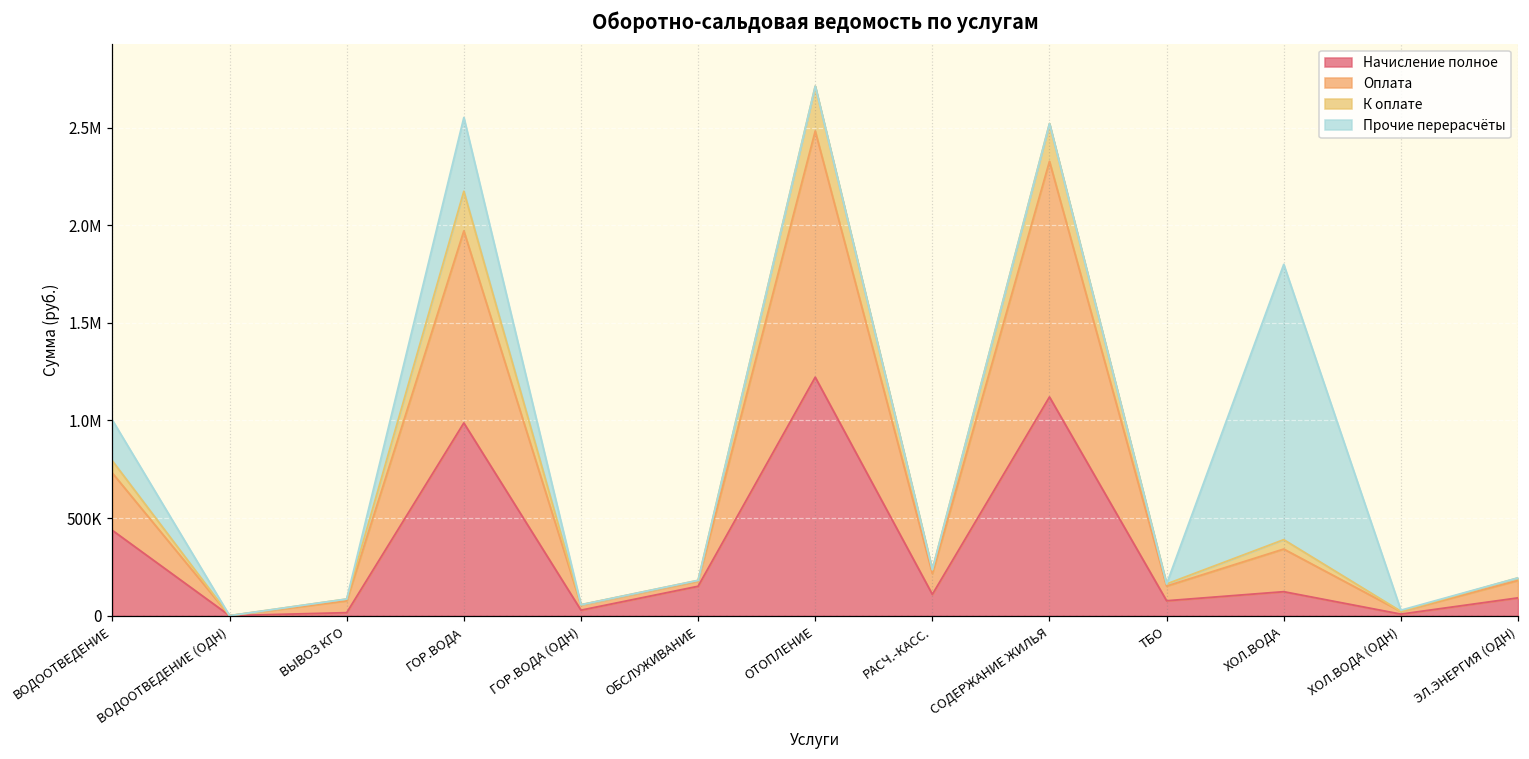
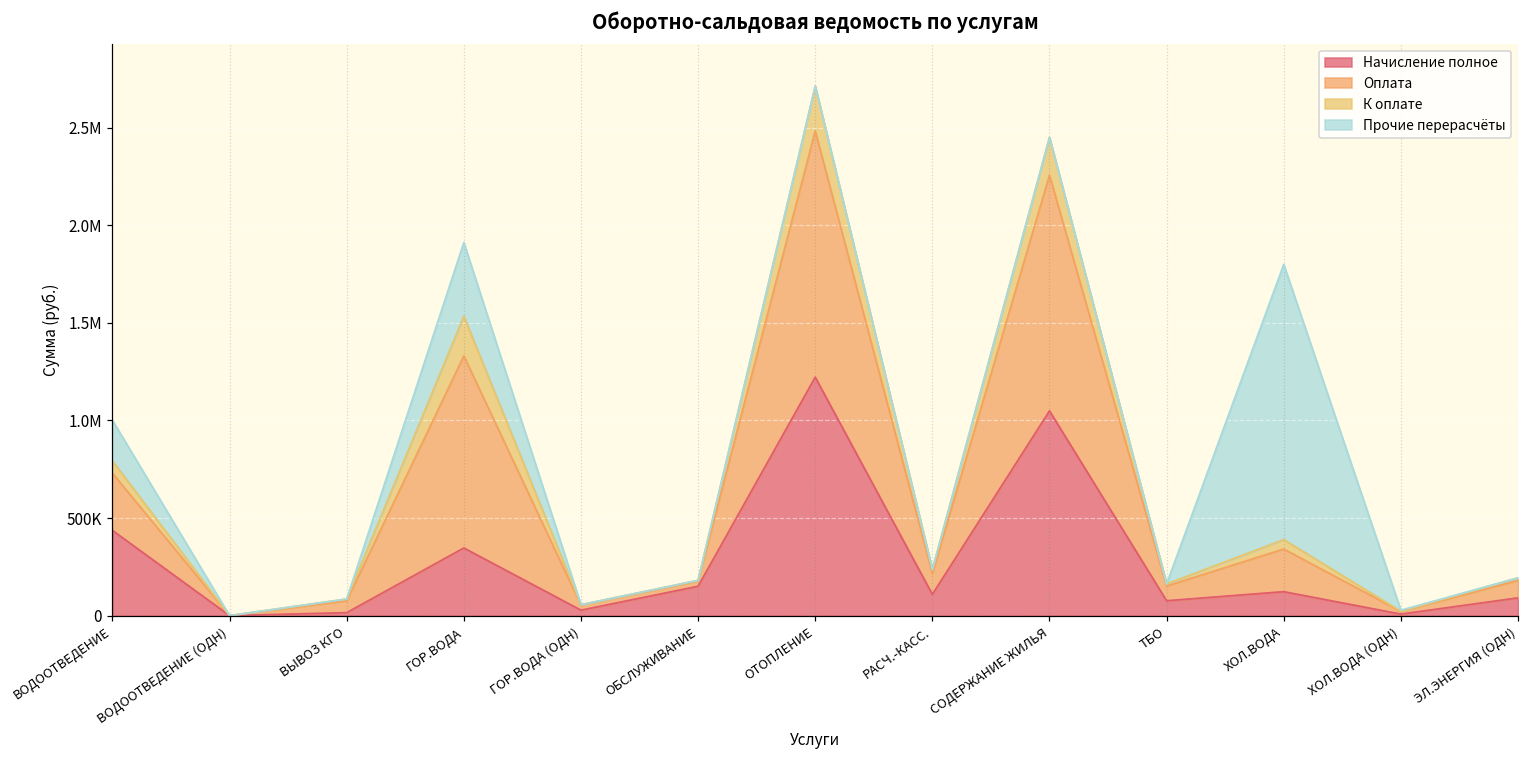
Начисление полное, ГОР.ВОДА: 990000 -> 350000
Начисление полное, СОДЕРЖАНИЕ ЖИЛЬЯ: 1120000 -> 1050000
